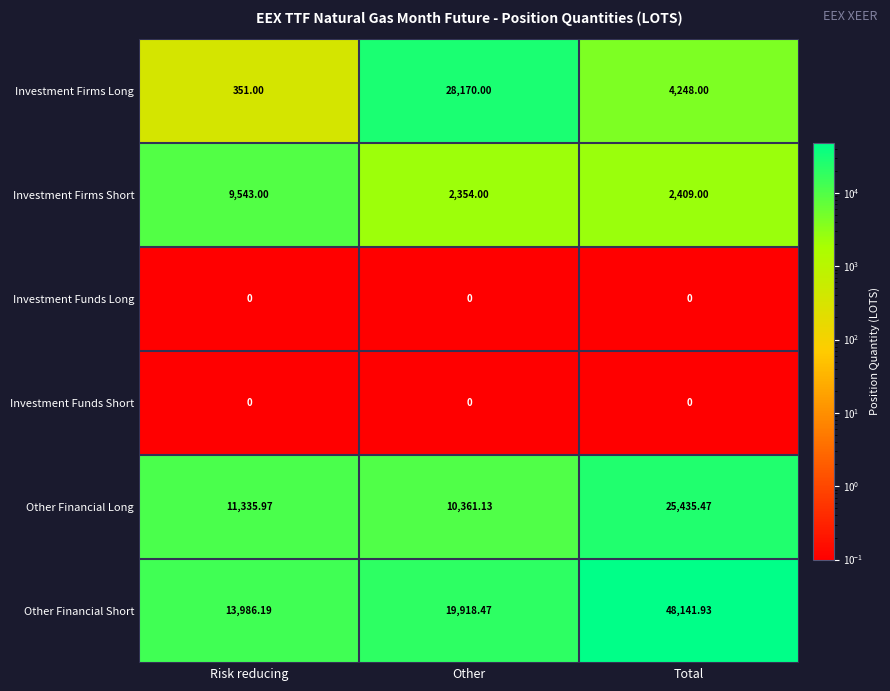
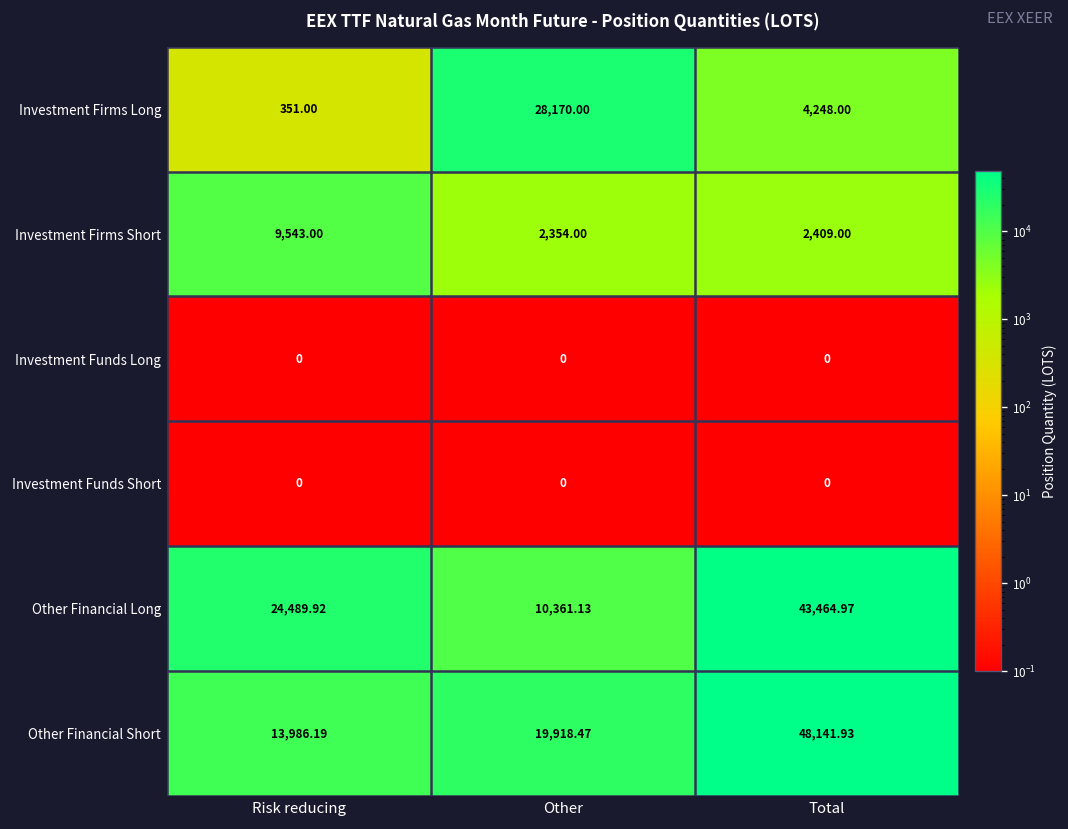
Other Financial Long, Risk reducing: 11,335.97 -> 24,489.92
Other Financial Long, Total: 25,435.47 -> 43,464.97
